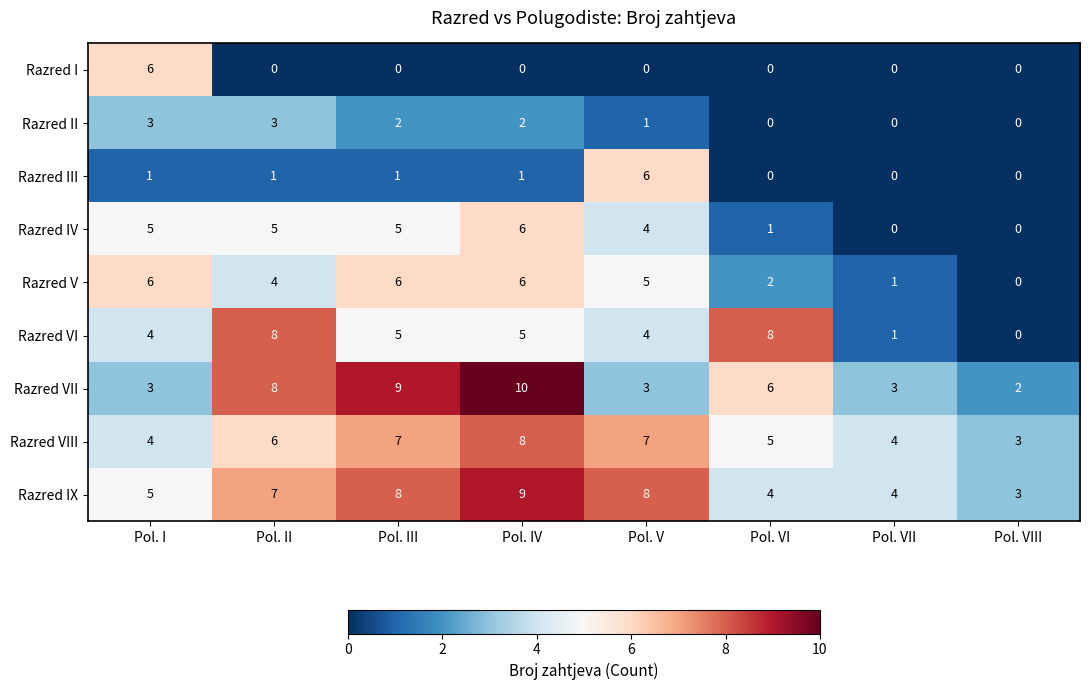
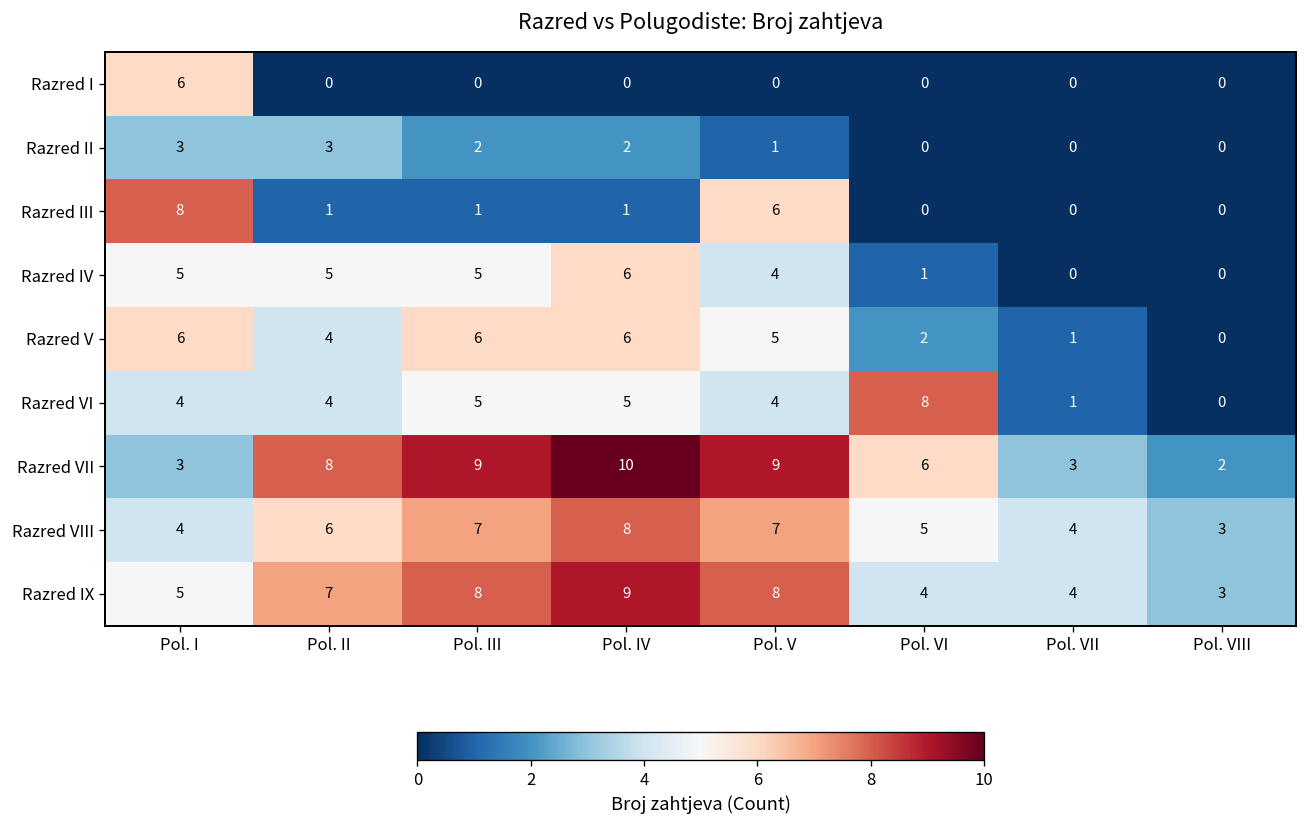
Razred III, Pol. I: 1 -> 8
Razred VI, Pol. II: 8 -> 4
Razred VII, Pol. V: 3 -> 9
